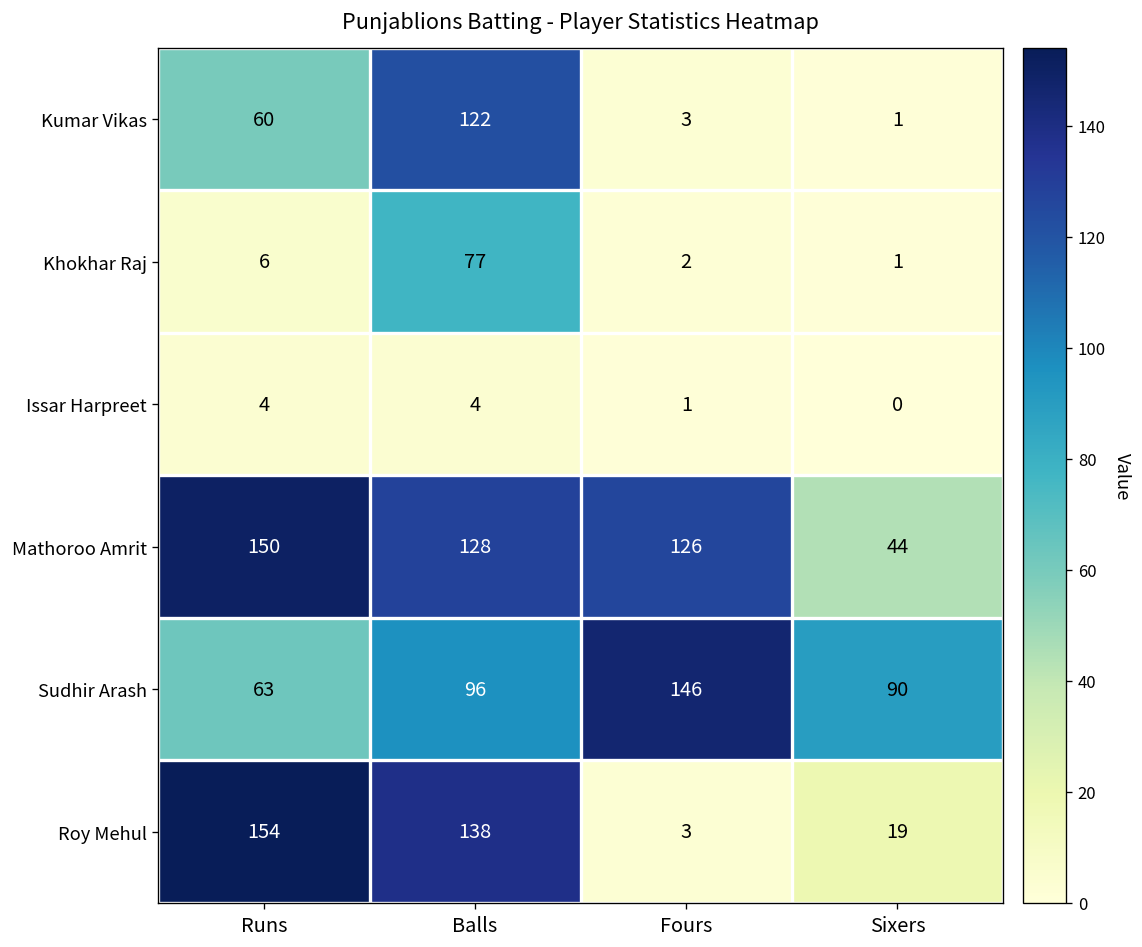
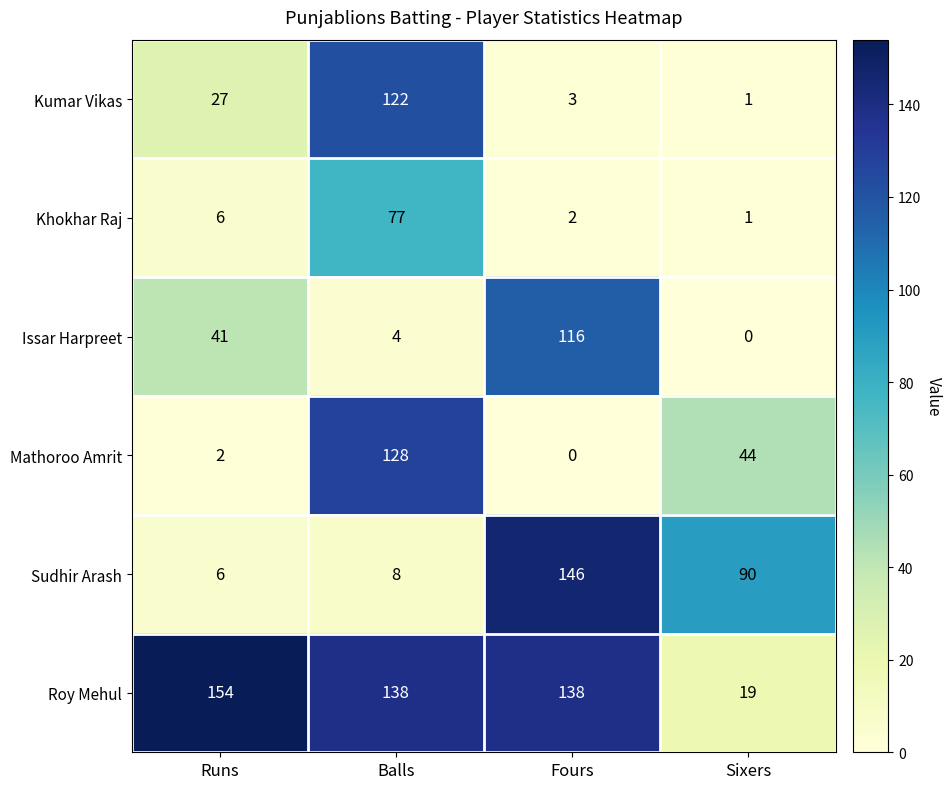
Kumar Vikas, Runs: 60 -> 27
Issar Harpreet, Runs: 4 -> 41
Issar Harpreet, Fours: 1 -> 116
Mathoroo Amrit, Runs: 150 -> 2
Mathoroo Amrit, Fours: 126 -> 0
Sudhir Arash, Runs: 63 -> 6
Sudhir Arash, Balls: 96 -> 8
Roy Mehul, Fours: 3 -> 138
